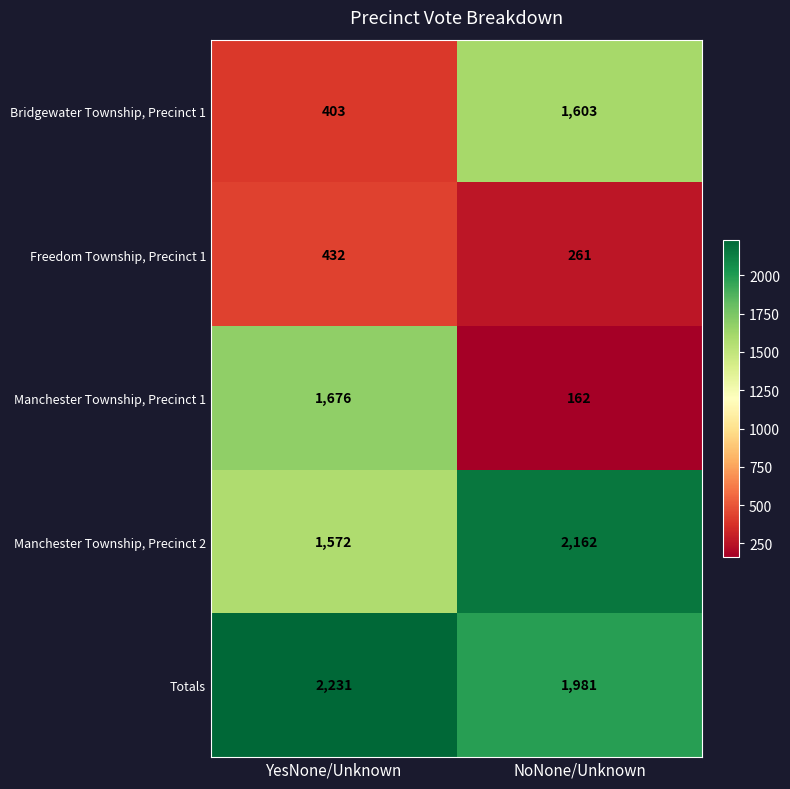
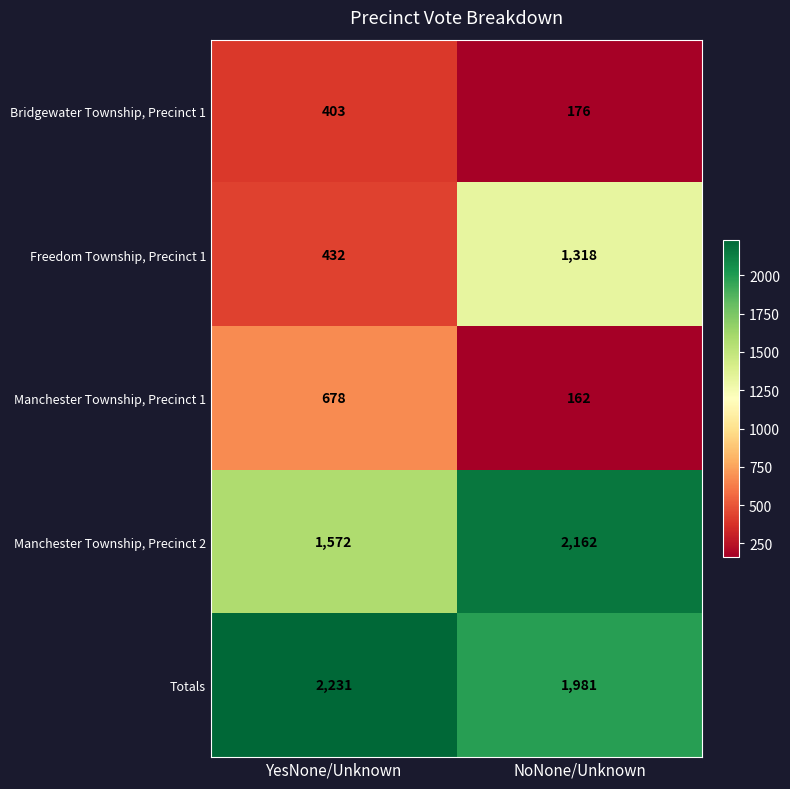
Bridgewater Township, Precinct 1, NoNone/Unknown: 1,603 -> 176
Freedom Township, Precinct 1, NoNone/Unknown: 261 -> 1,318
Manchester Township, Precinct 1, YesNone/Unknown: 1,676 -> 678
